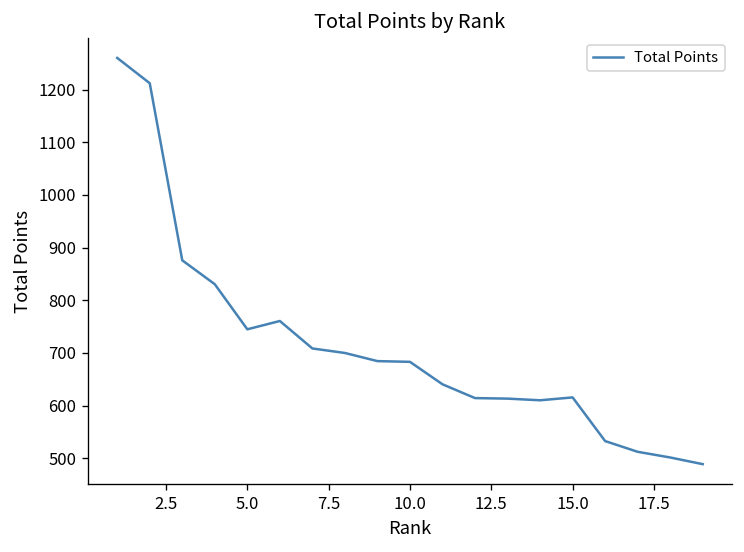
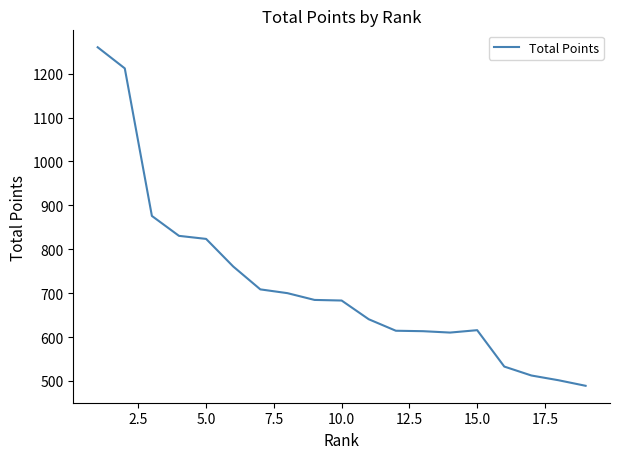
5.0: 740 -> 820
